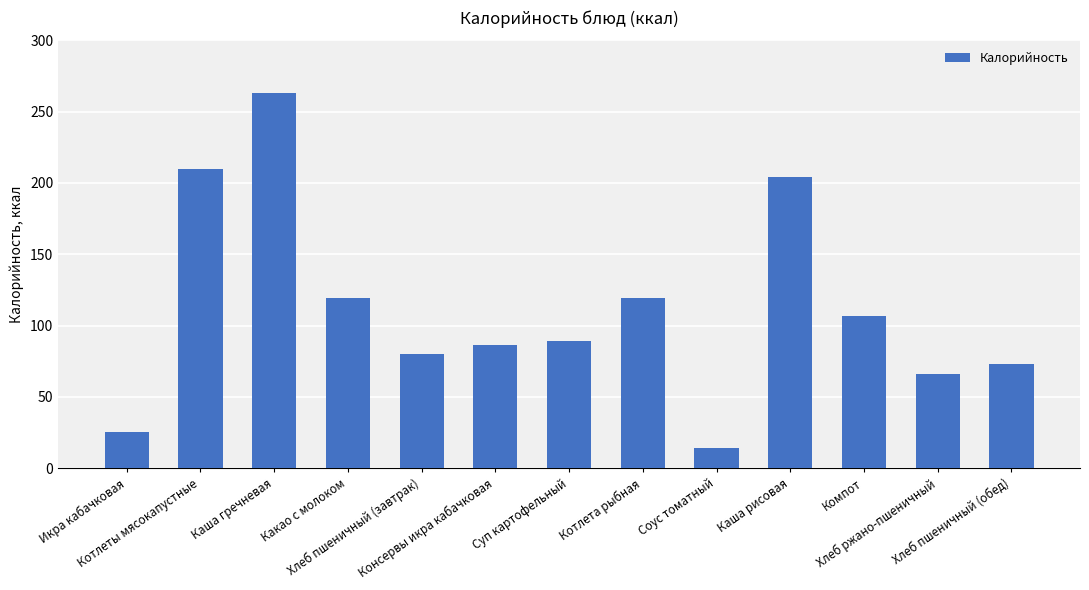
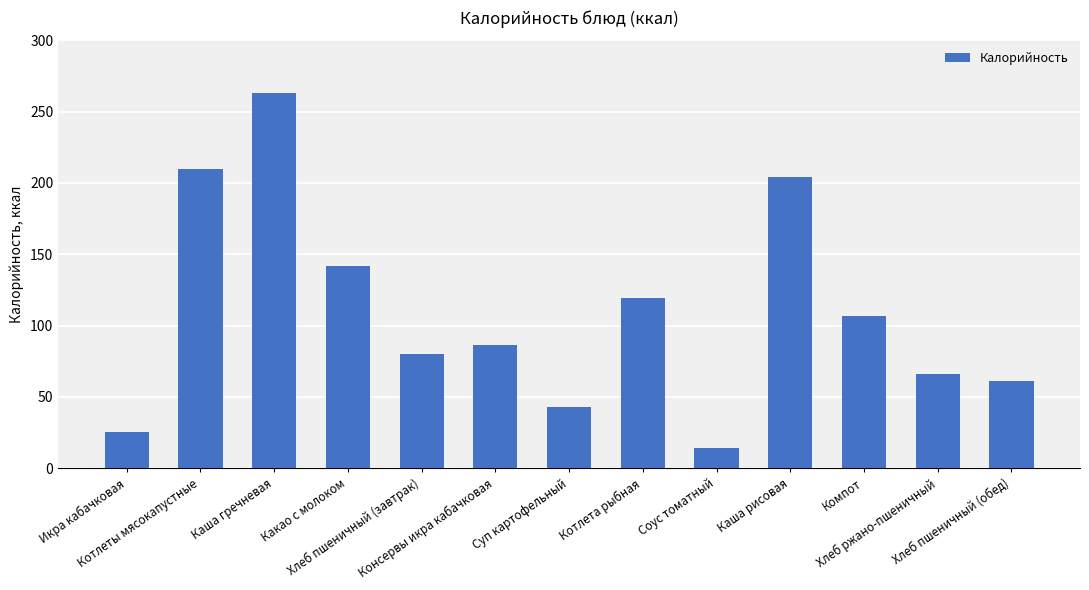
Какао с молоком: 119 -> 142
Суп картофельный: 89 -> 43
Хлеб пшеничный (обед): 73 -> 61
